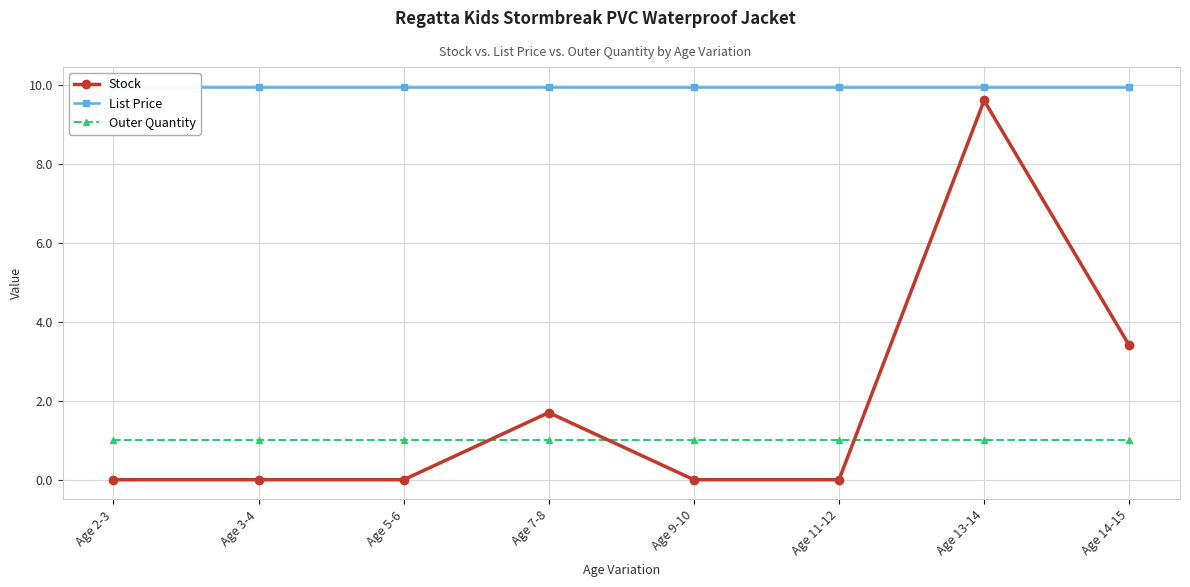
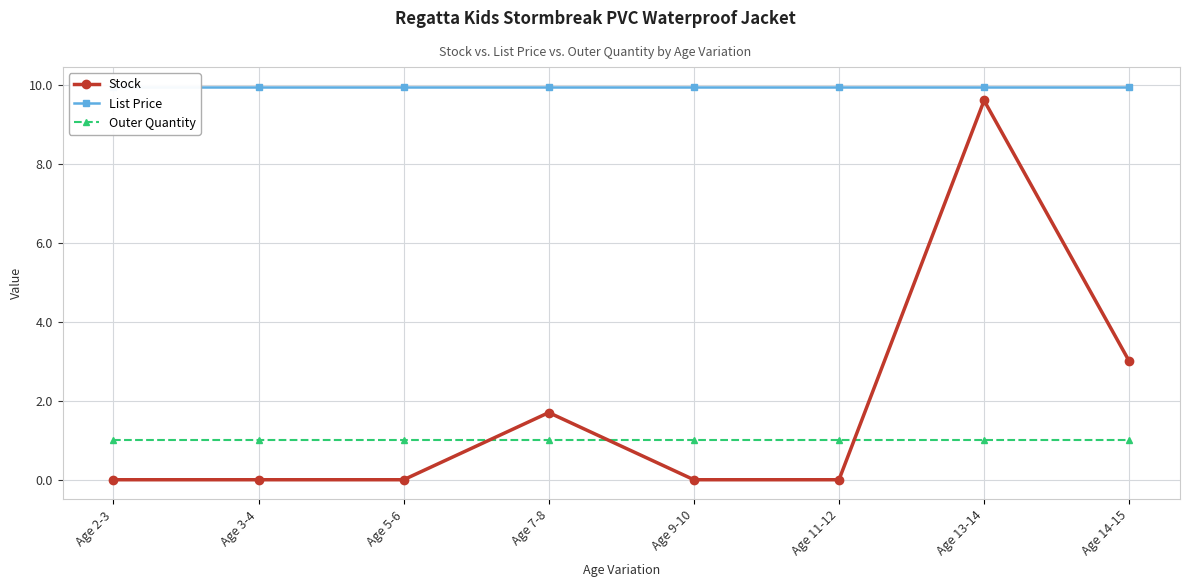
Stock, Age 14-15: 3.4 -> 3.0
